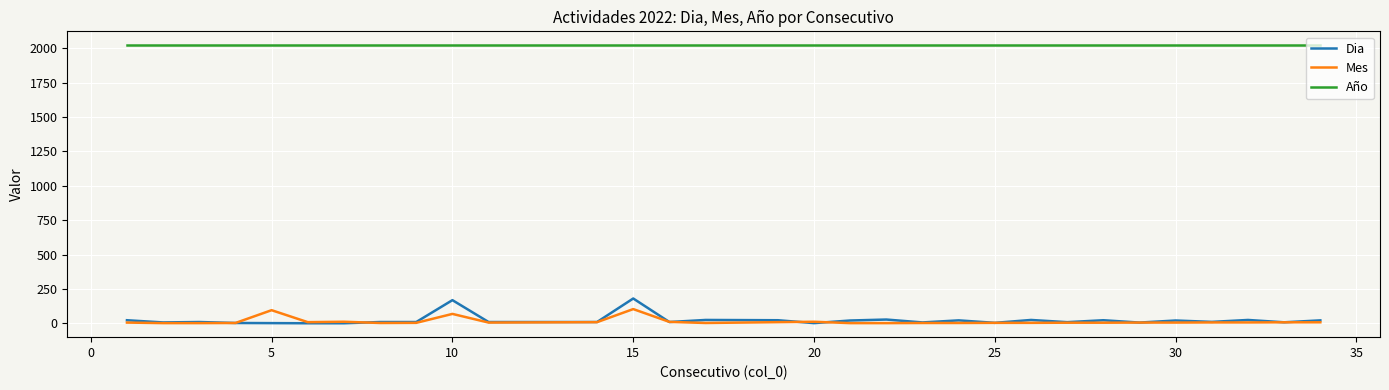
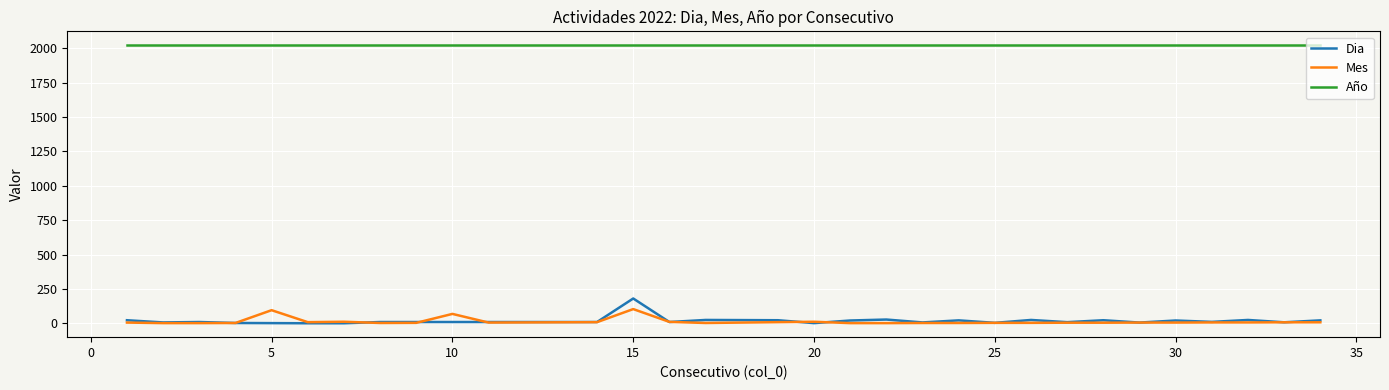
Dia, 10: 170 -> 10
